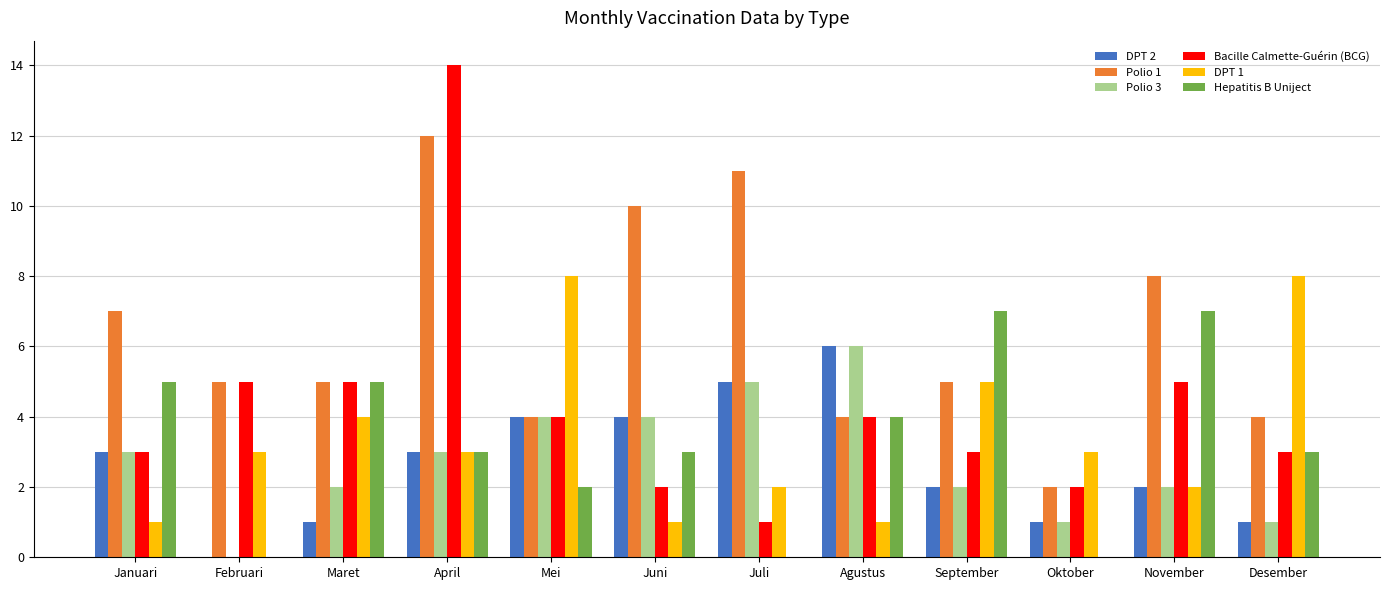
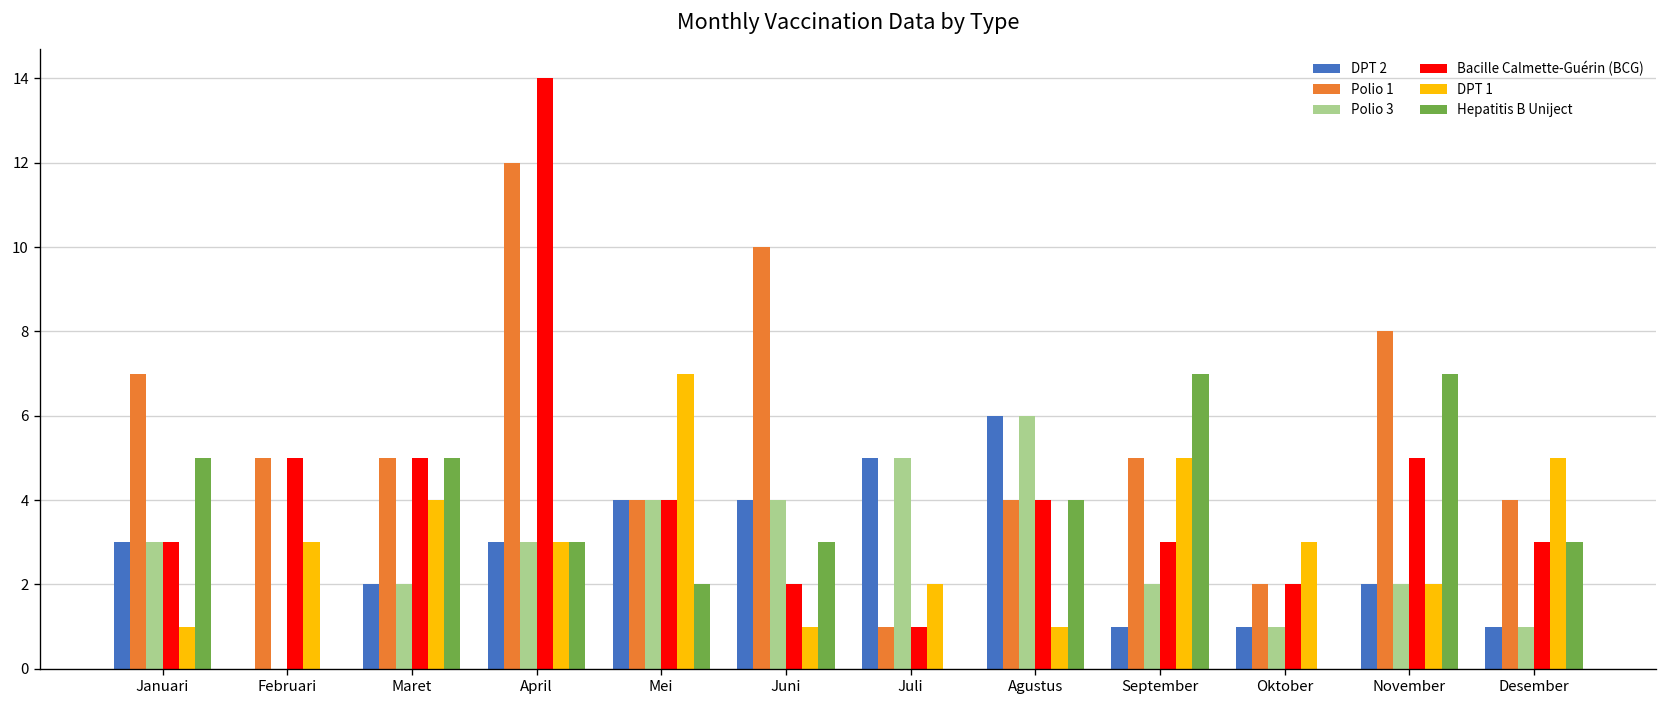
DPT 2, Maret: 1 -> 2
DPT 1, Mei: 8 -> 7
Polio 1, Juli: 11 -> 1
DPT 2, September: 2 -> 1
DPT 1, Desember: 8 -> 5
